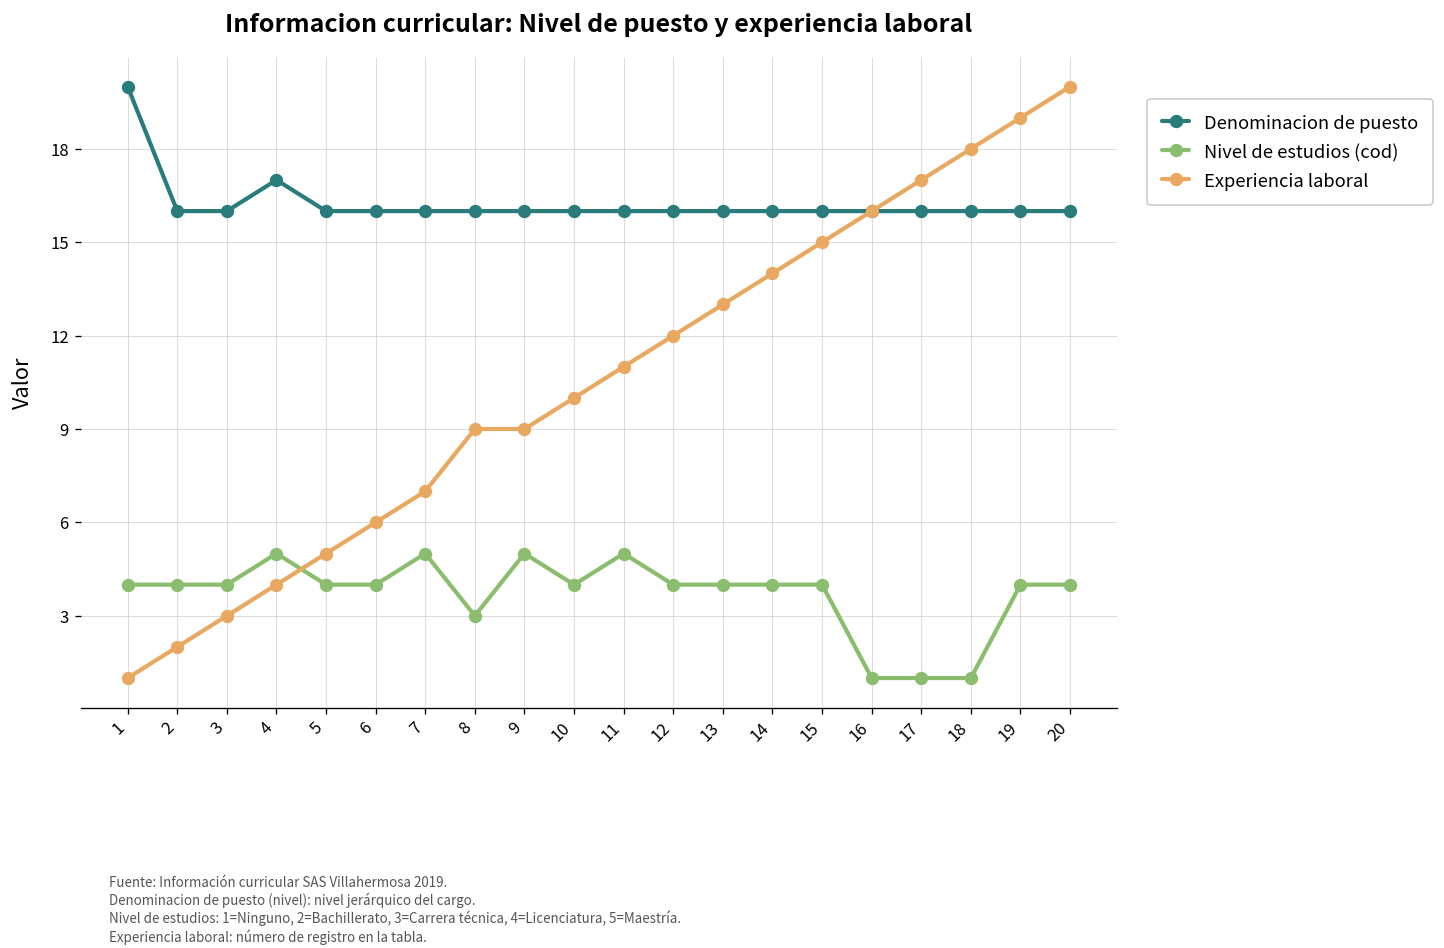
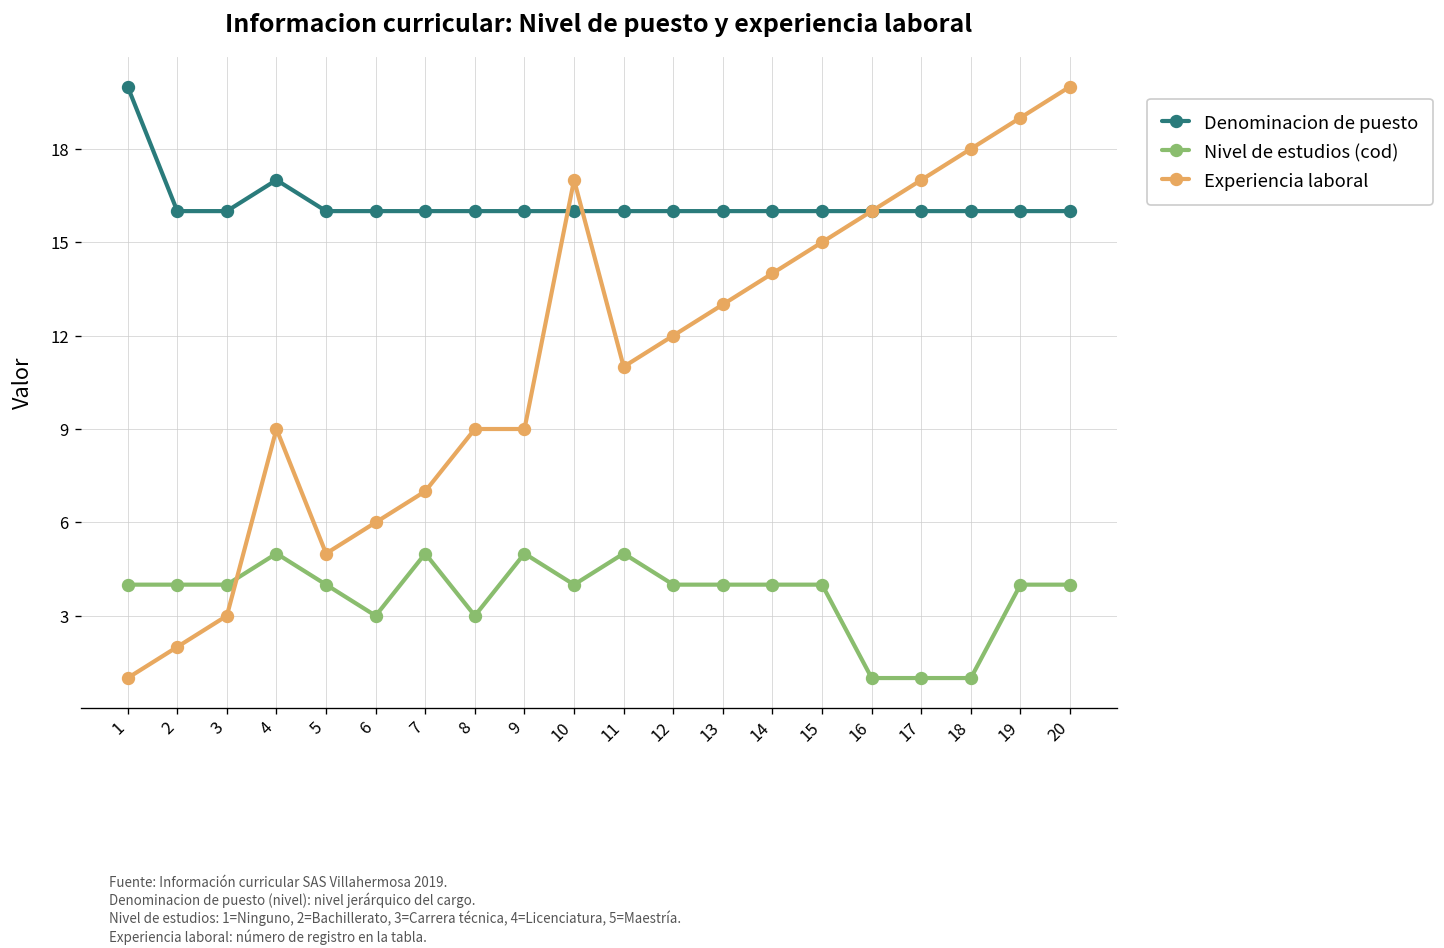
Experiencia laboral, 4: 4 -> 9
Nivel de estudios (cod), 6: 4 -> 3
Experiencia laboral, 10: 10 -> 17
